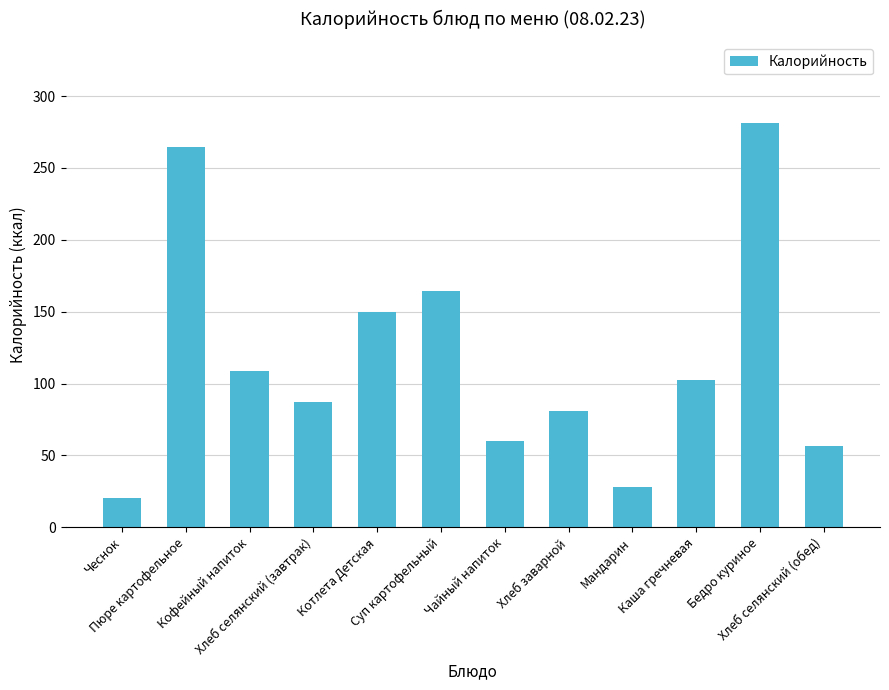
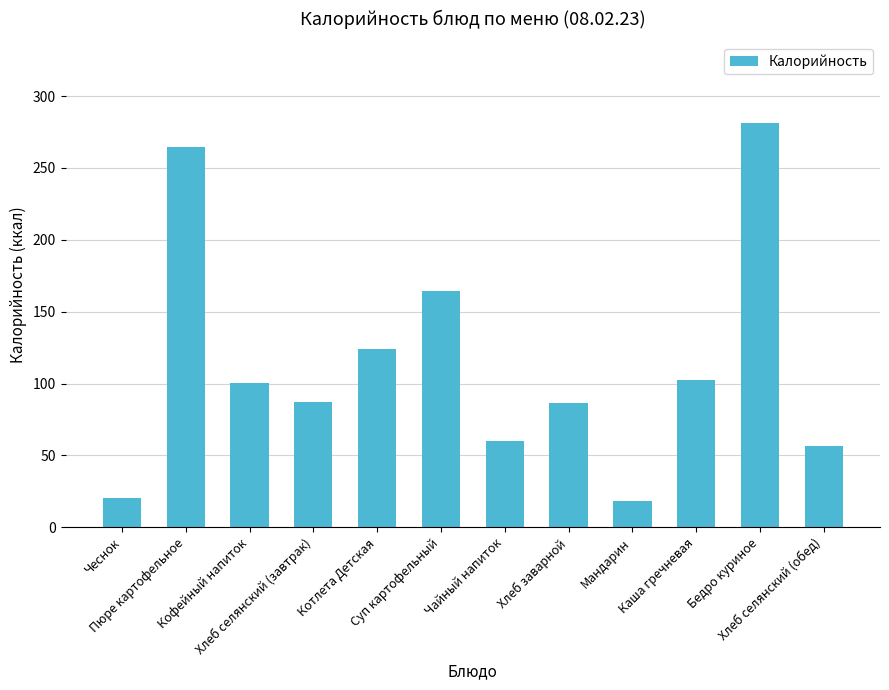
Кофейный напиток: 109 -> 100
Котлета Детская: 150 -> 124
Хлеб заварной: 81 -> 87
Мандарин: 28 -> 19
